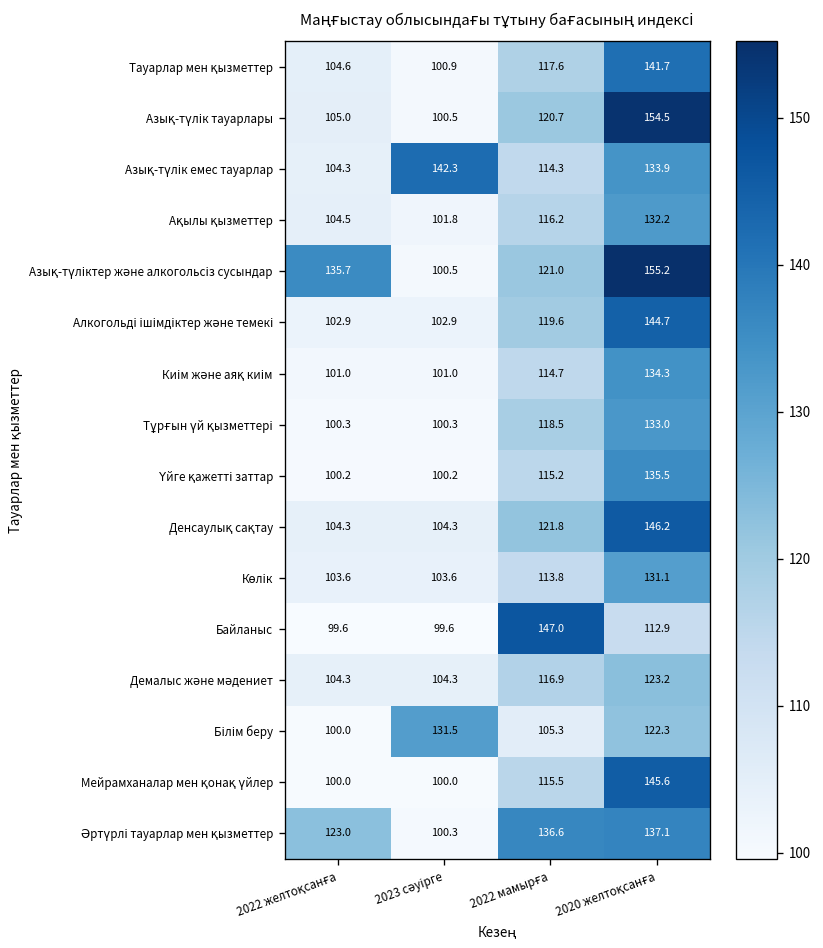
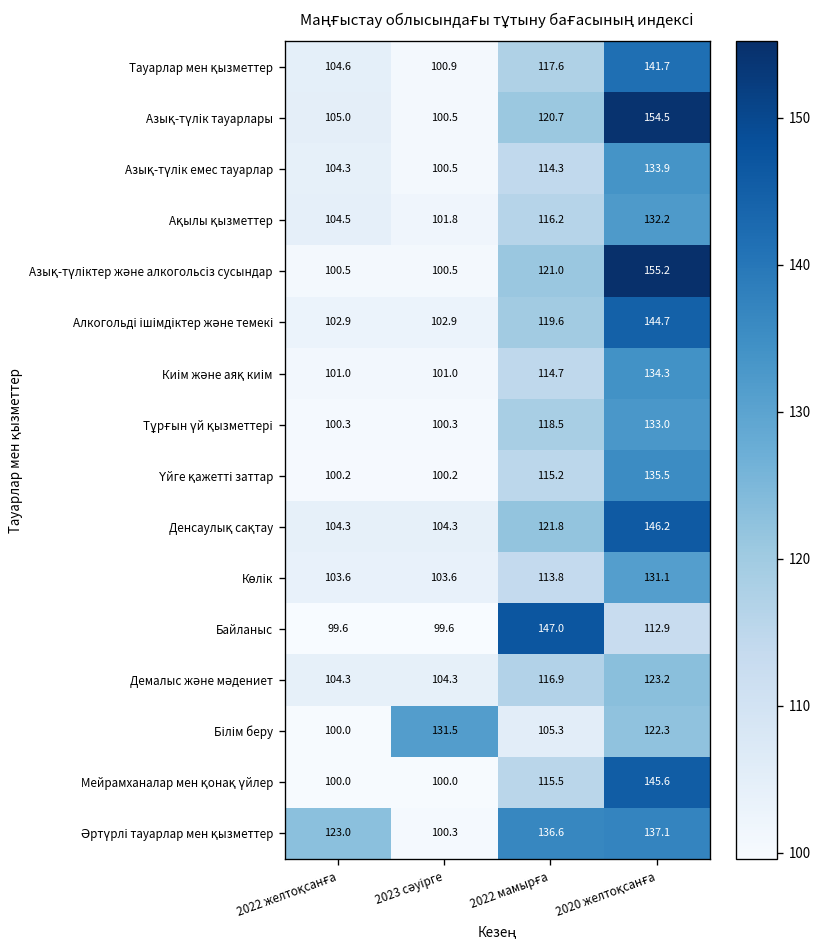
Азық-түлік емес тауарлар, 2023 сәуірге: 142.3 -> 100.5
Азық-түліктер және алкогольсіз сусындар, 2022 желтоқсанға: 135.7 -> 100.5
